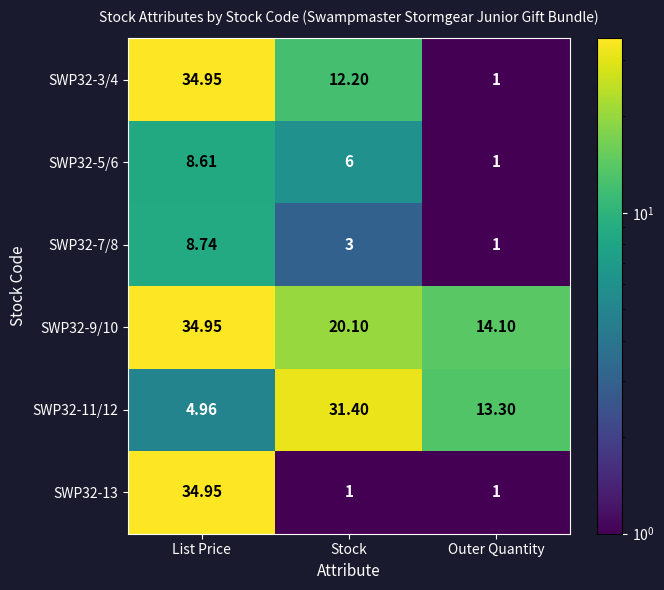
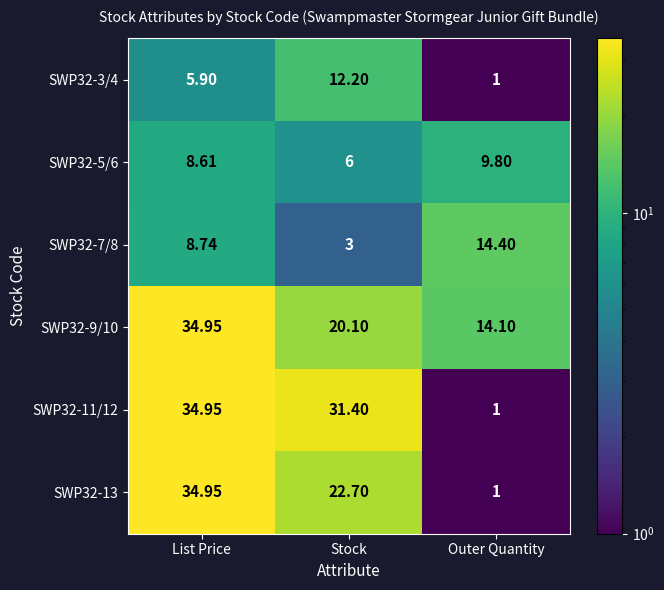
SWP32-3/4, List Price: 34.95 -> 5.90
SWP32-5/6, Outer Quantity: 1 -> 9.80
SWP32-7/8, Outer Quantity: 1 -> 14.40
SWP32-11/12, List Price: 4.96 -> 34.95
SWP32-11/12, Outer Quantity: 13.30 -> 1
SWP32-13, Stock: 1 -> 22.70
